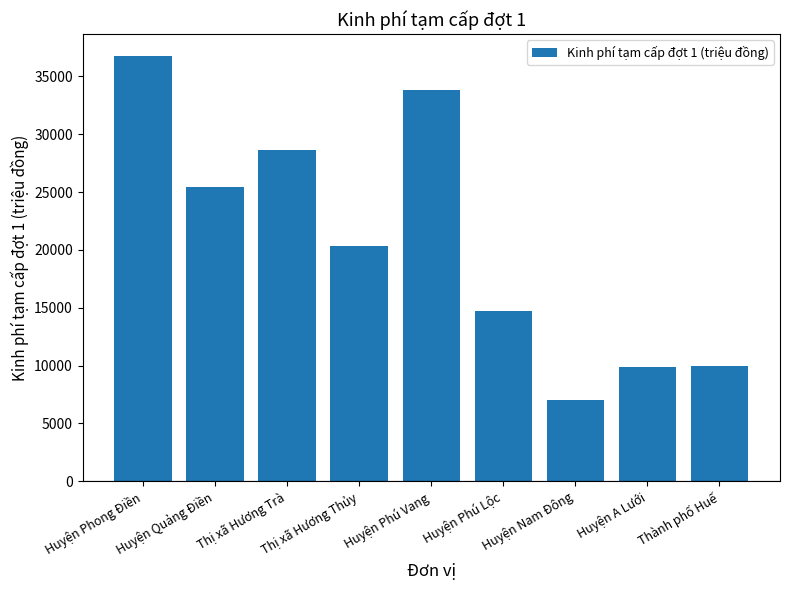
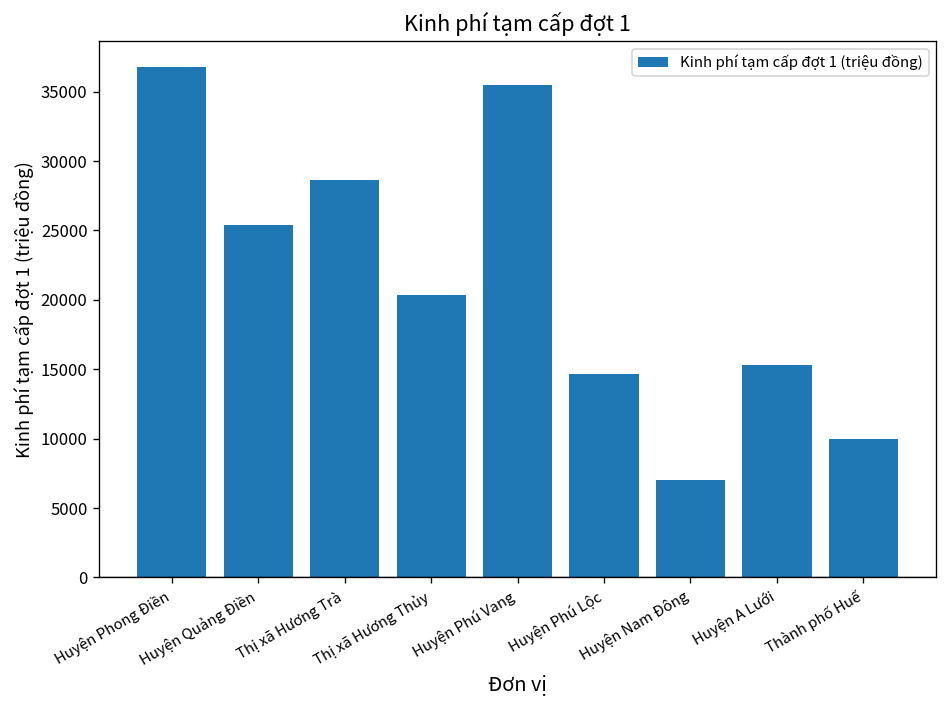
Huyện Phú Vang: 33800 -> 35500
Huyện A Lưới: 9900 -> 15300
